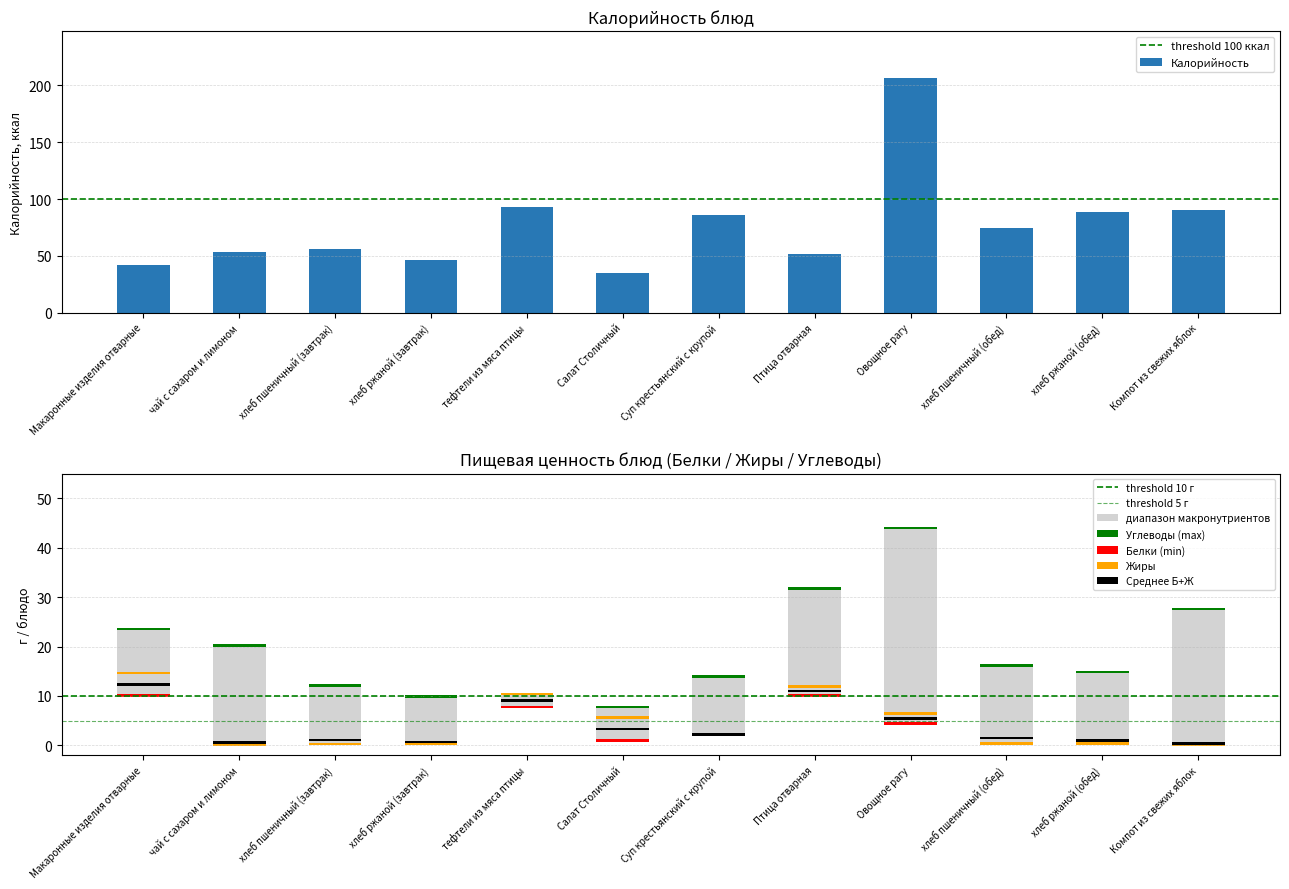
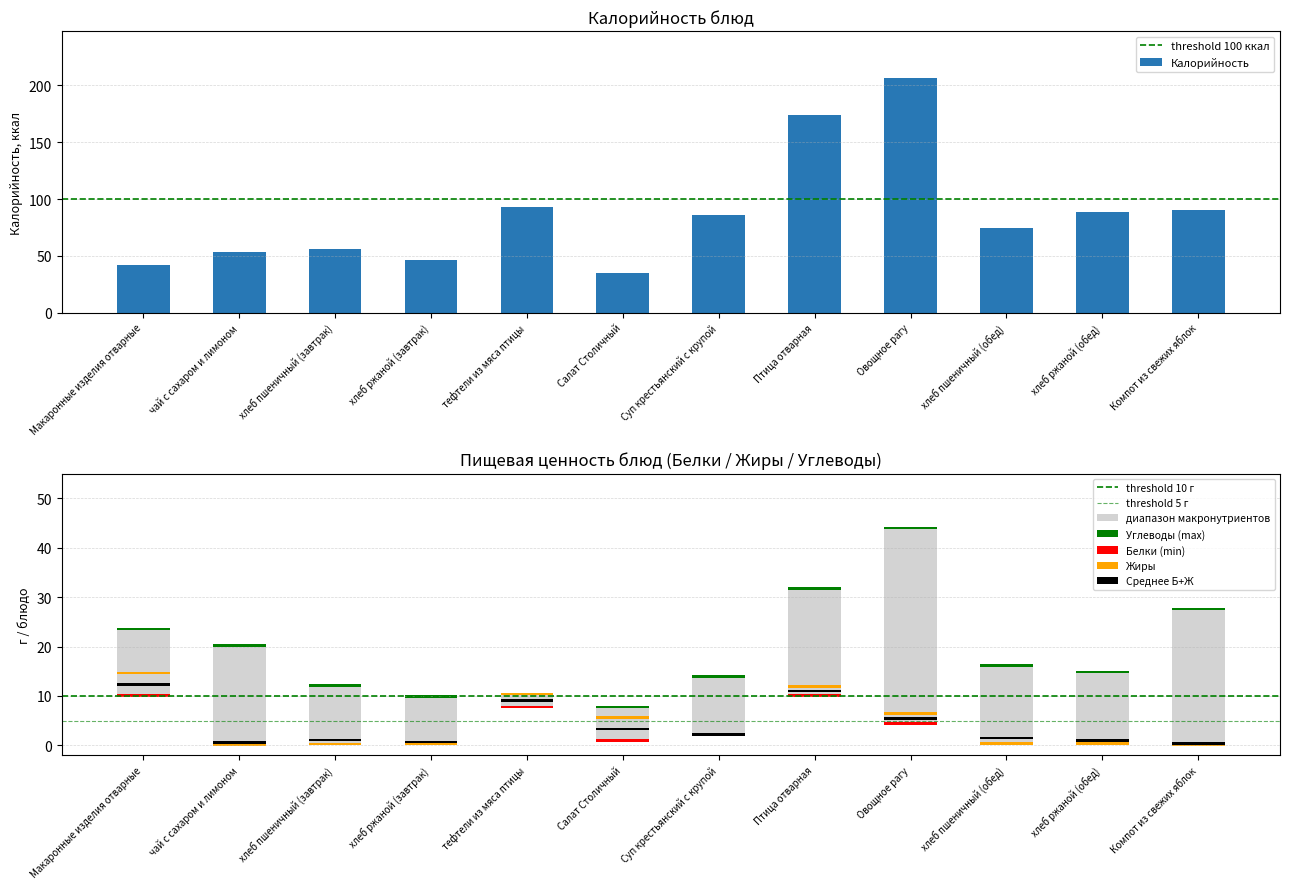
Калорийность блюд, Птица отварная: 52 -> 174
